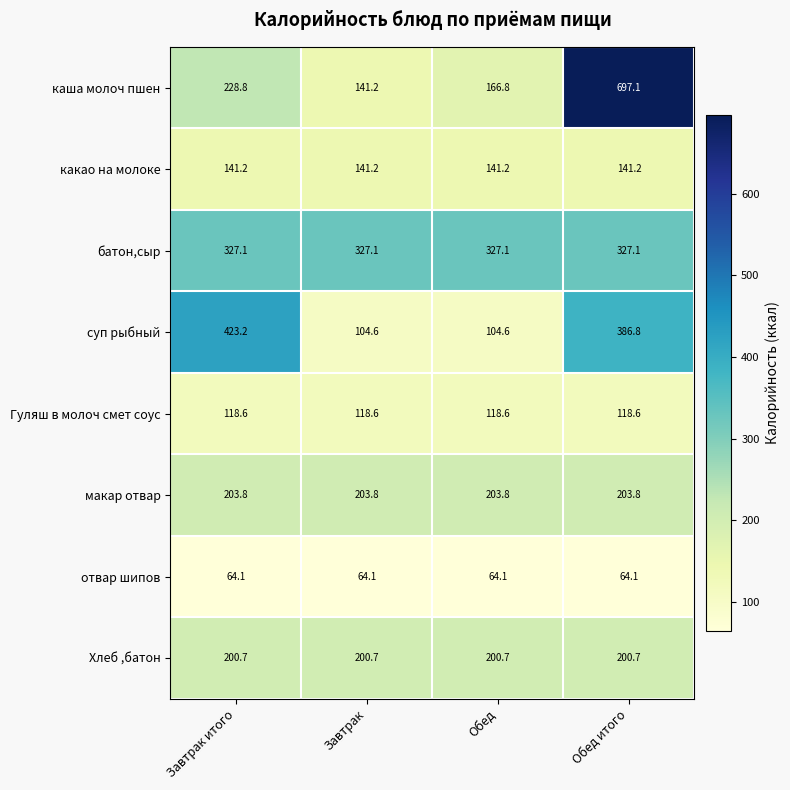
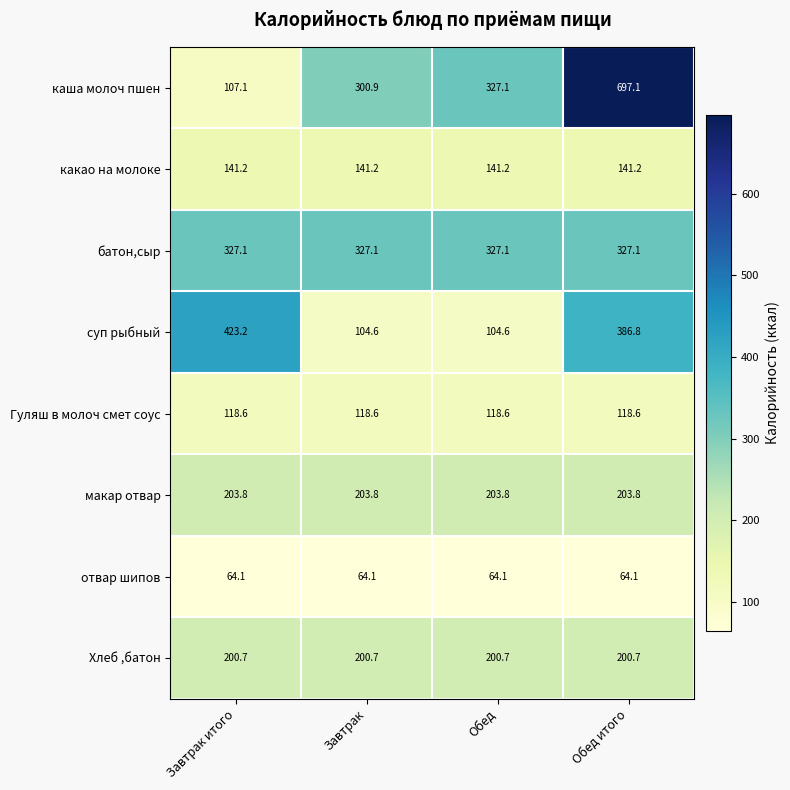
каша молоч пшен, Завтрак итого: 228.8 -> 107.1
каша молоч пшен, Завтрак: 141.2 -> 300.9
каша молоч пшен, Обед: 166.8 -> 327.1
